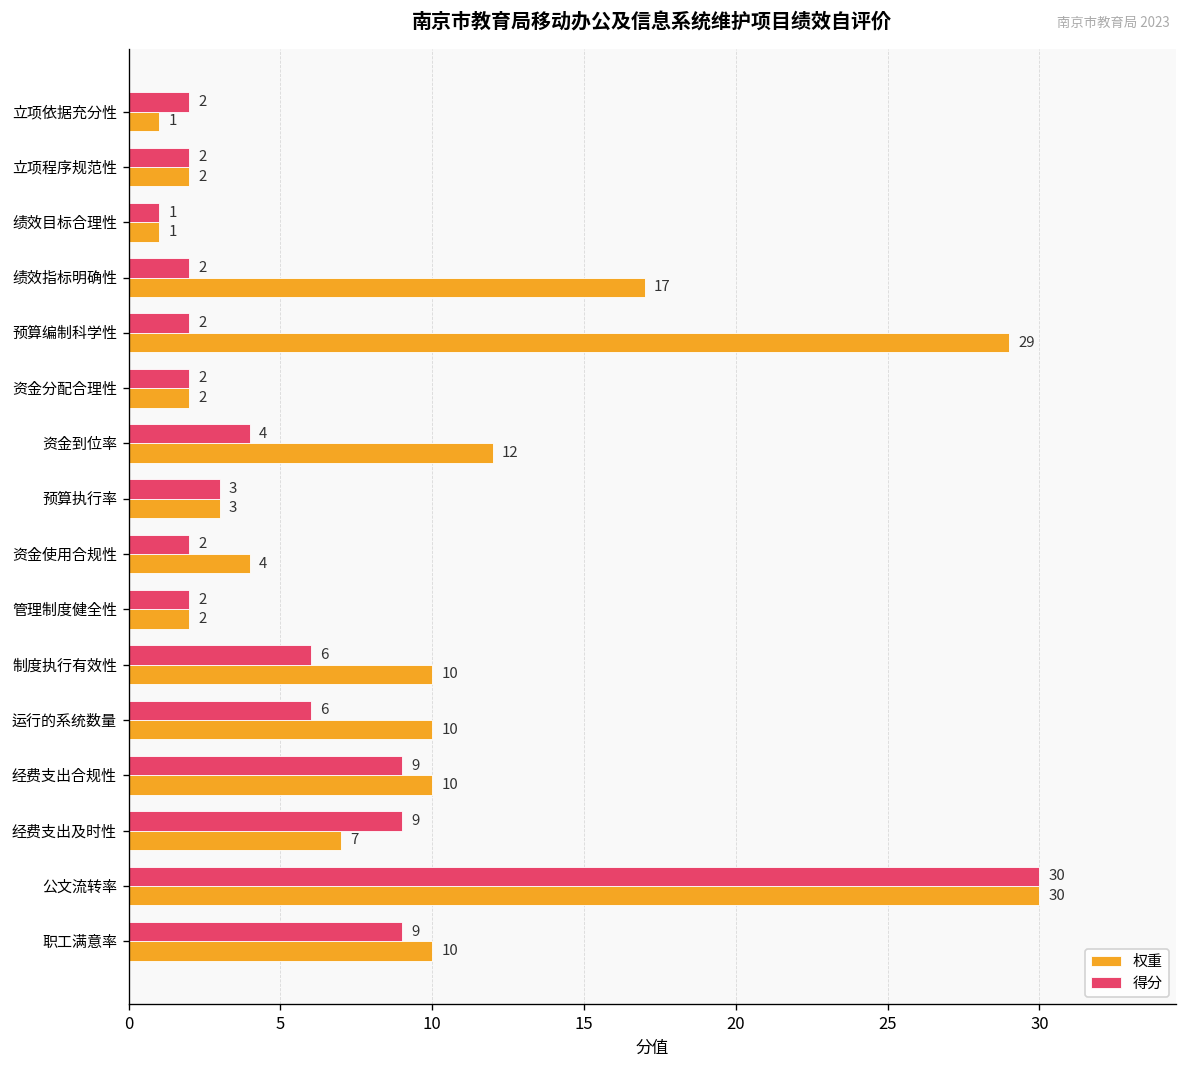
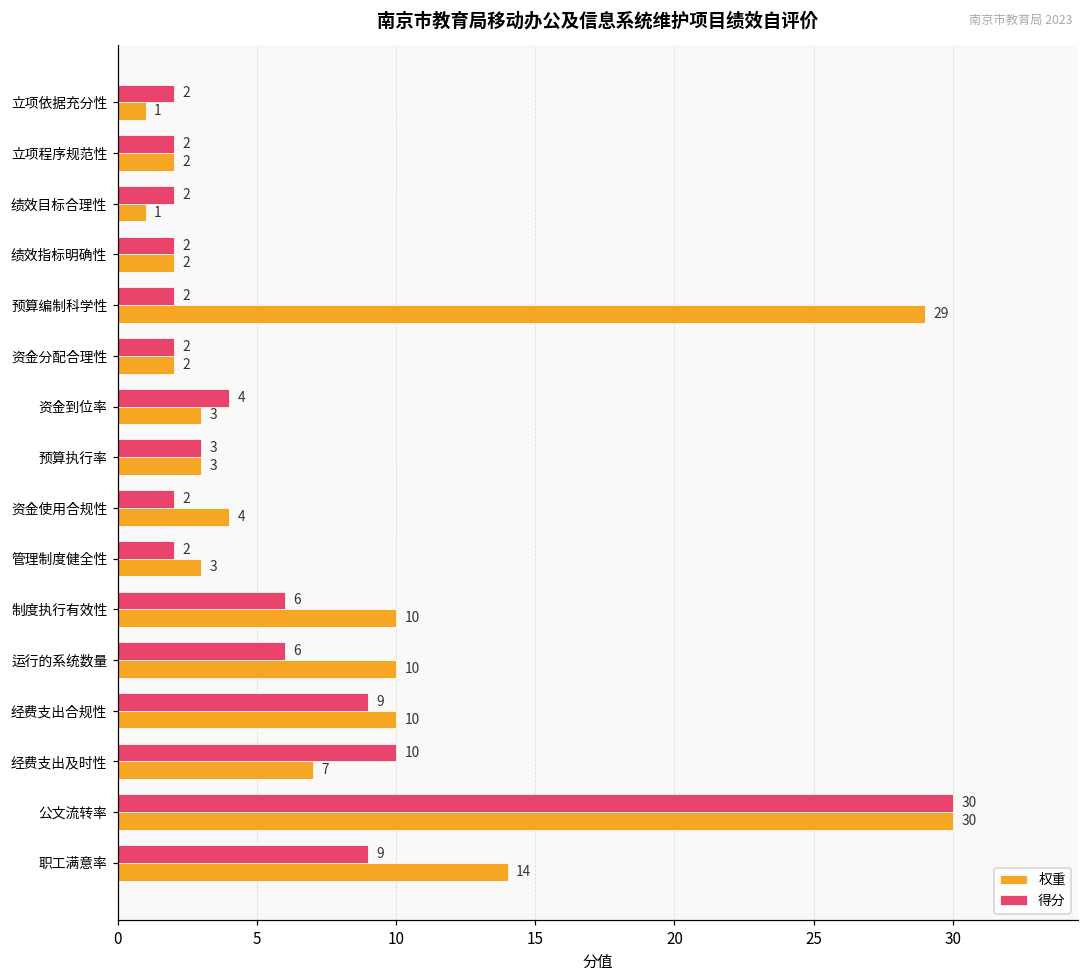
得分, 绩效目标合理性: 1 -> 2
权重, 绩效指标明确性: 17 -> 2
权重, 资金到位率: 12 -> 3
权重, 管理制度健全性: 2 -> 3
得分, 经费支出及时性: 9 -> 10
权重, 职工满意率: 10 -> 14
